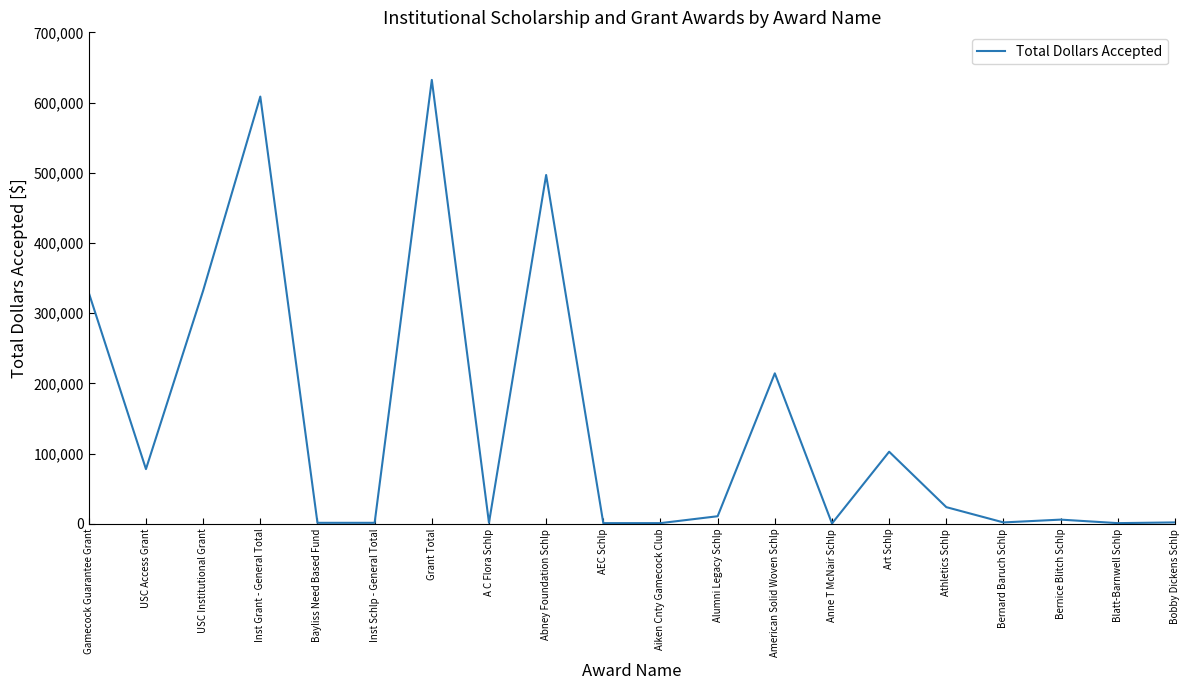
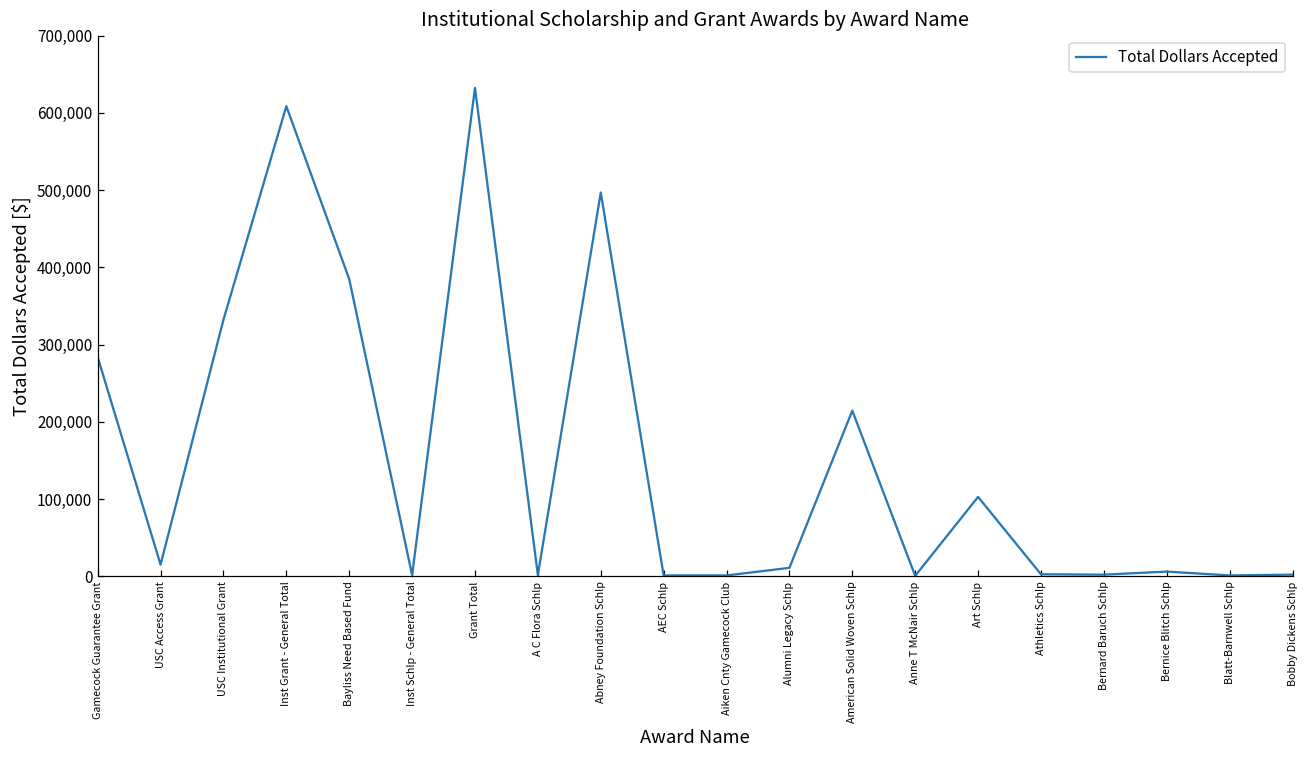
Gamecock Guarantee Grant: 330,000 -> 280,000
USC Access Grant: 80,000 -> 20,000
Bayliss Need Based Fund: 0 -> 380,000
Athletics Schlp: 20,000 -> 0
